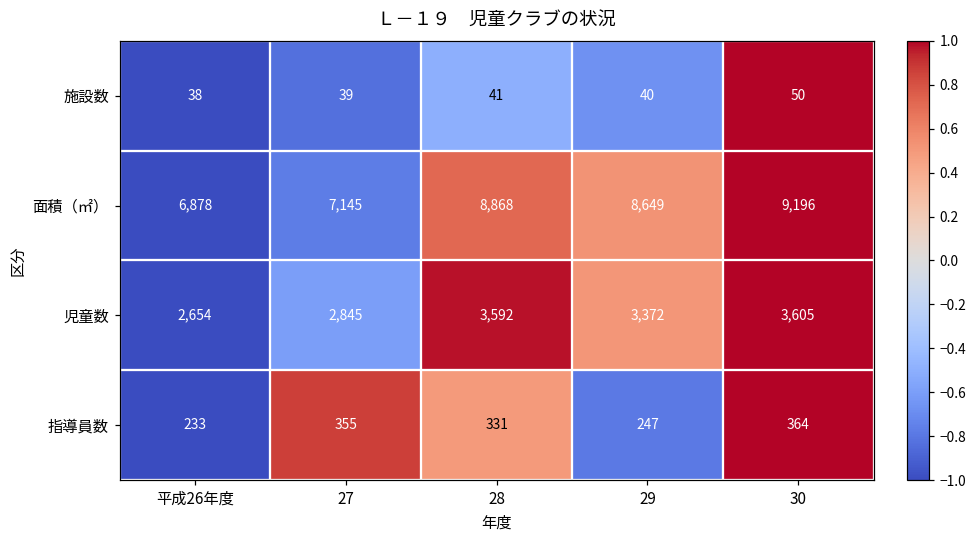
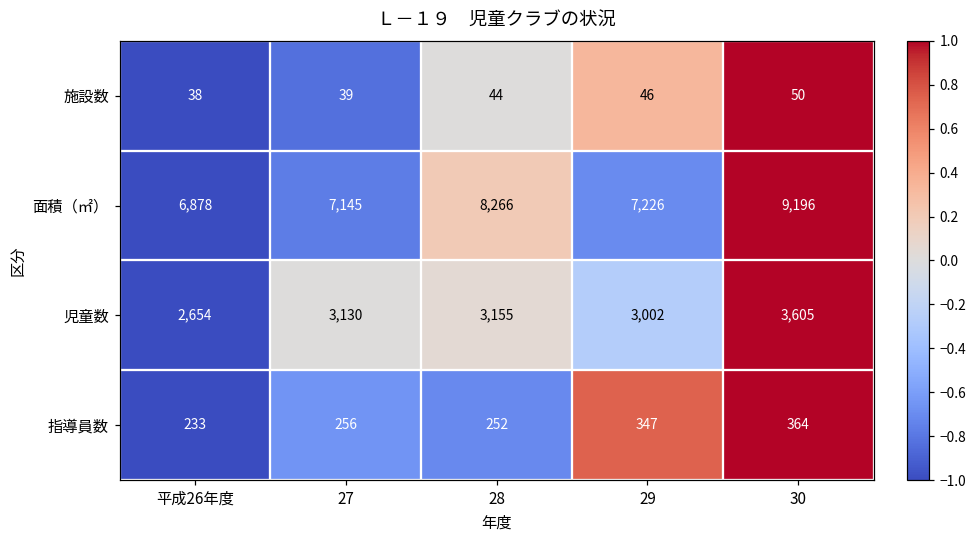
施設数, 28: 41 -> 44
施設数, 29: 40 -> 46
面積（㎡）, 28: 8,868 -> 8,266
面積（㎡）, 29: 8,649 -> 7,226
児童数, 27: 2,845 -> 3,130
児童数, 28: 3,592 -> 3,155
児童数, 29: 3,372 -> 3,002
指導員数, 27: 355 -> 256
指導員数, 28: 331 -> 252
指導員数, 29: 247 -> 347
